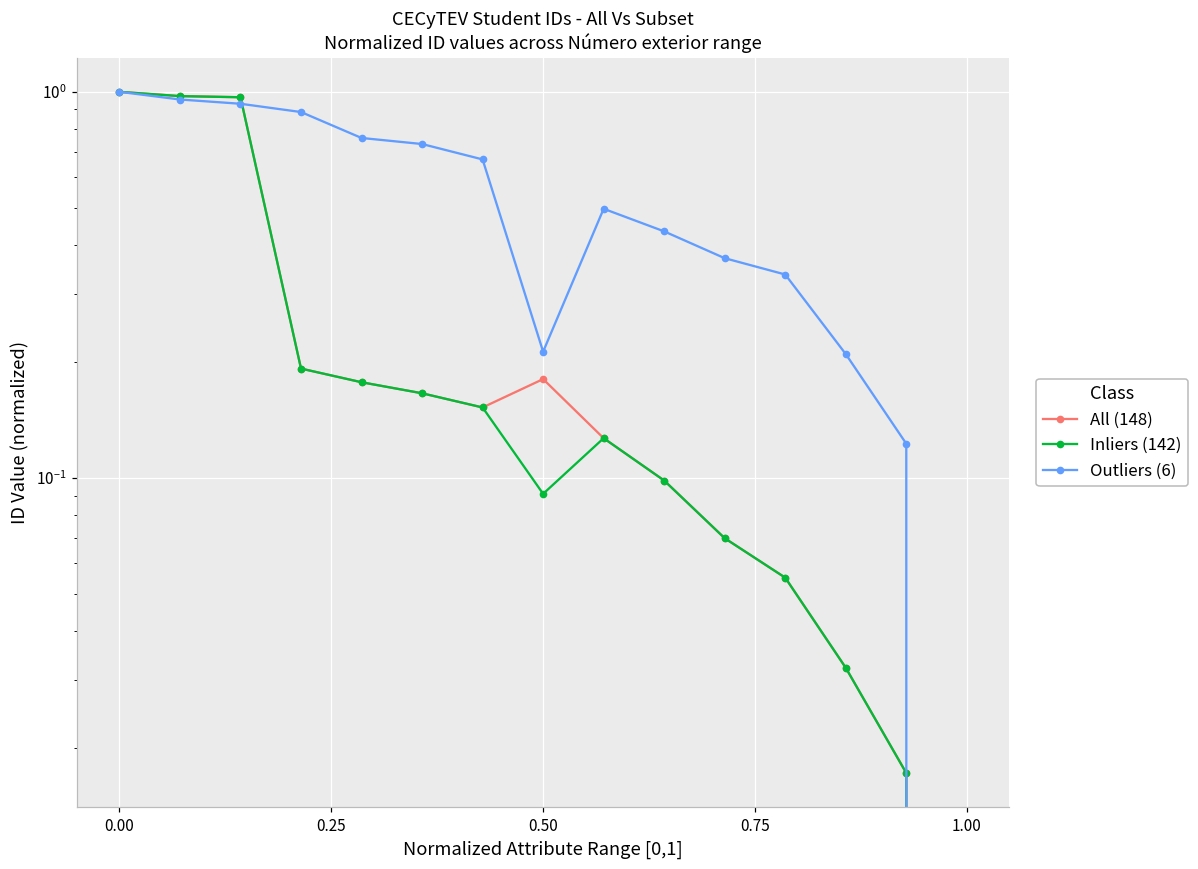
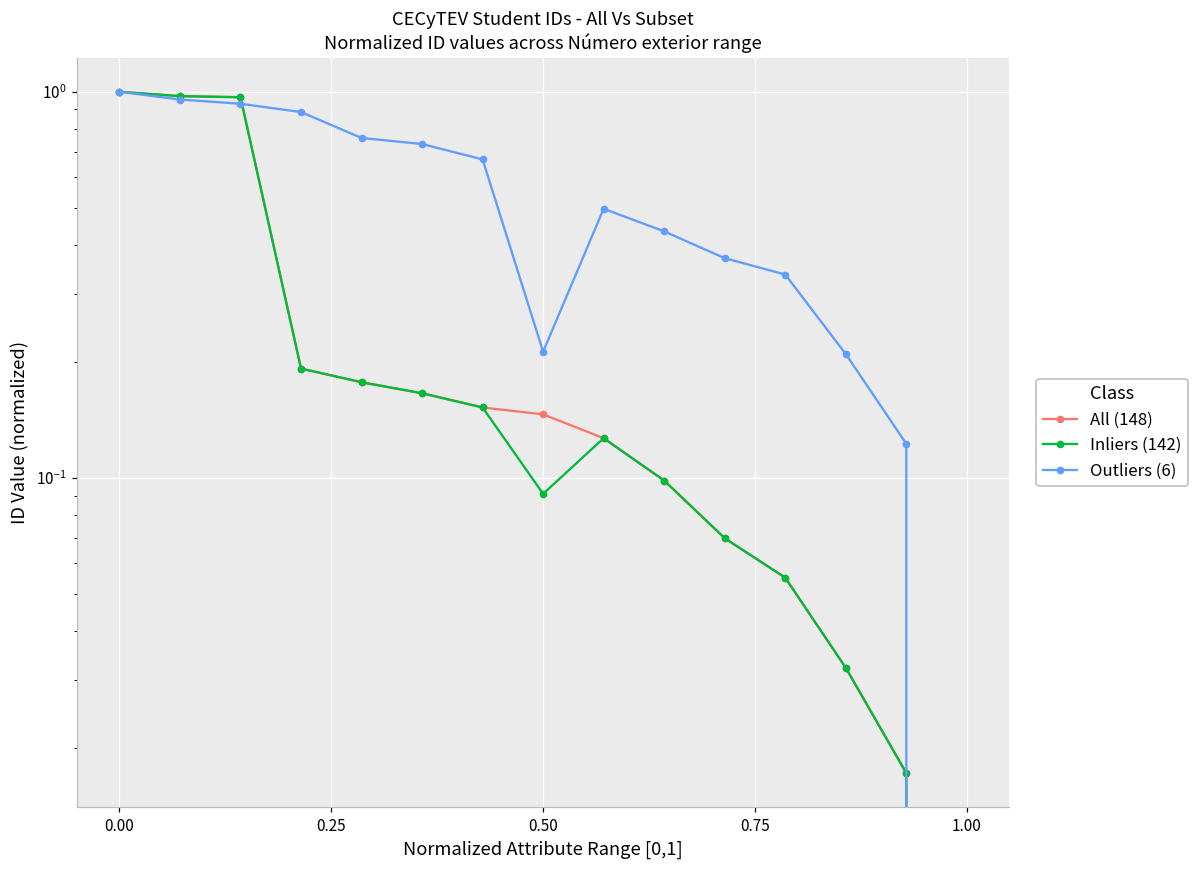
All (148), 0.50: 0.18 -> 0.146
